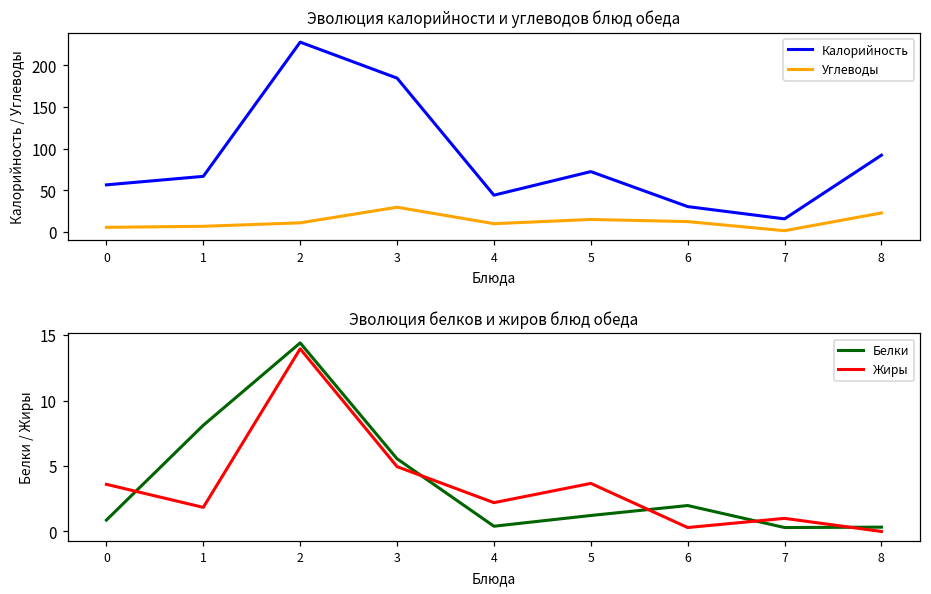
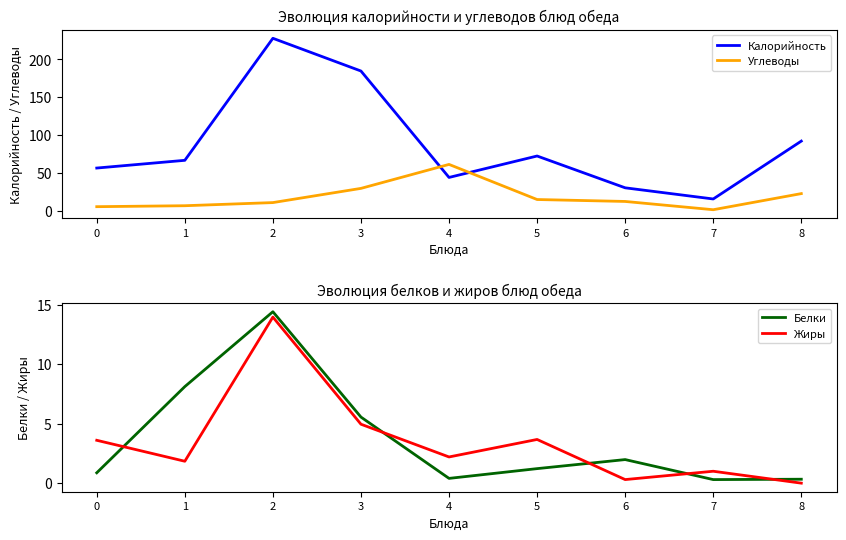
Эволюция калорийности и углеводов блюд обеда, Углеводы, 4: 10 -> 60
